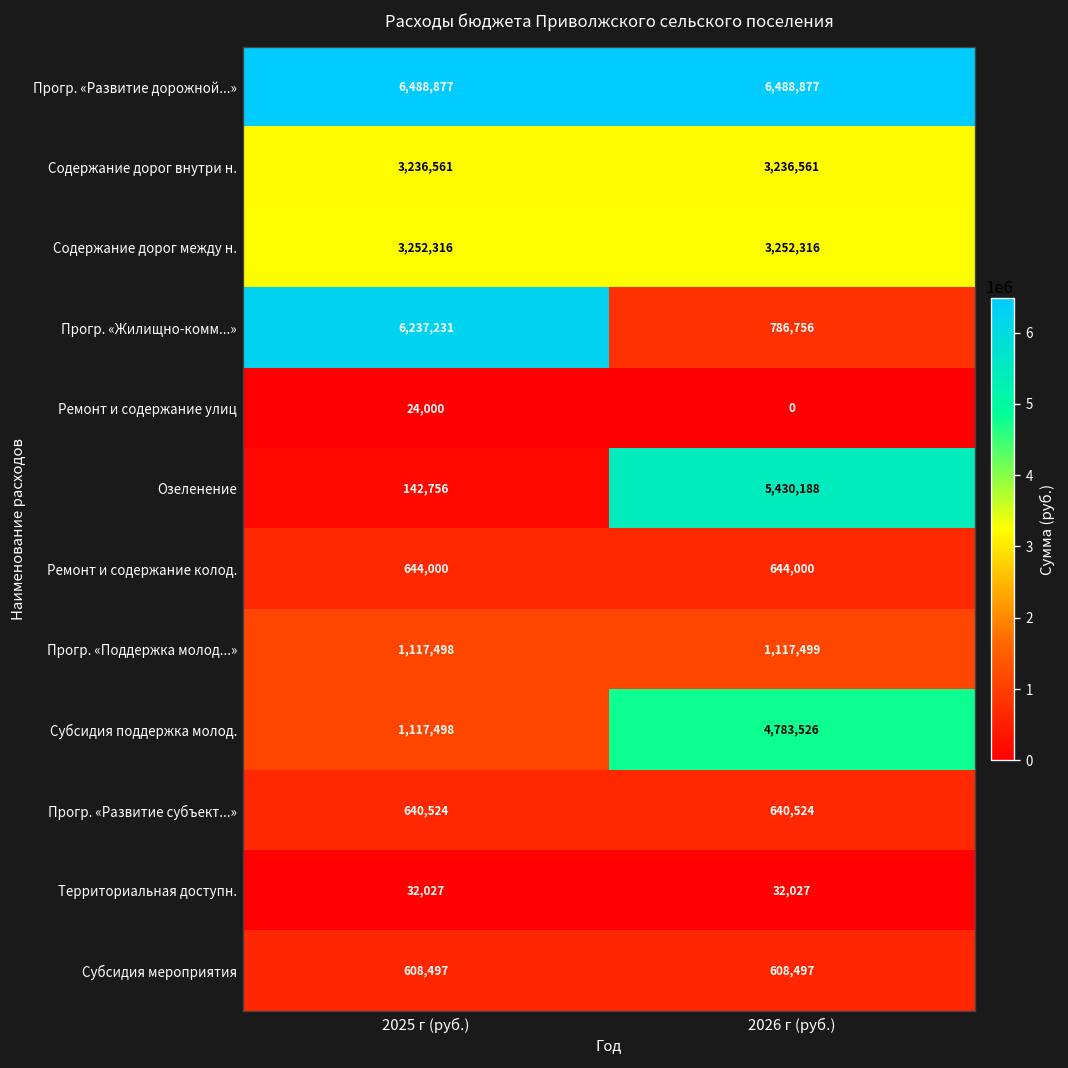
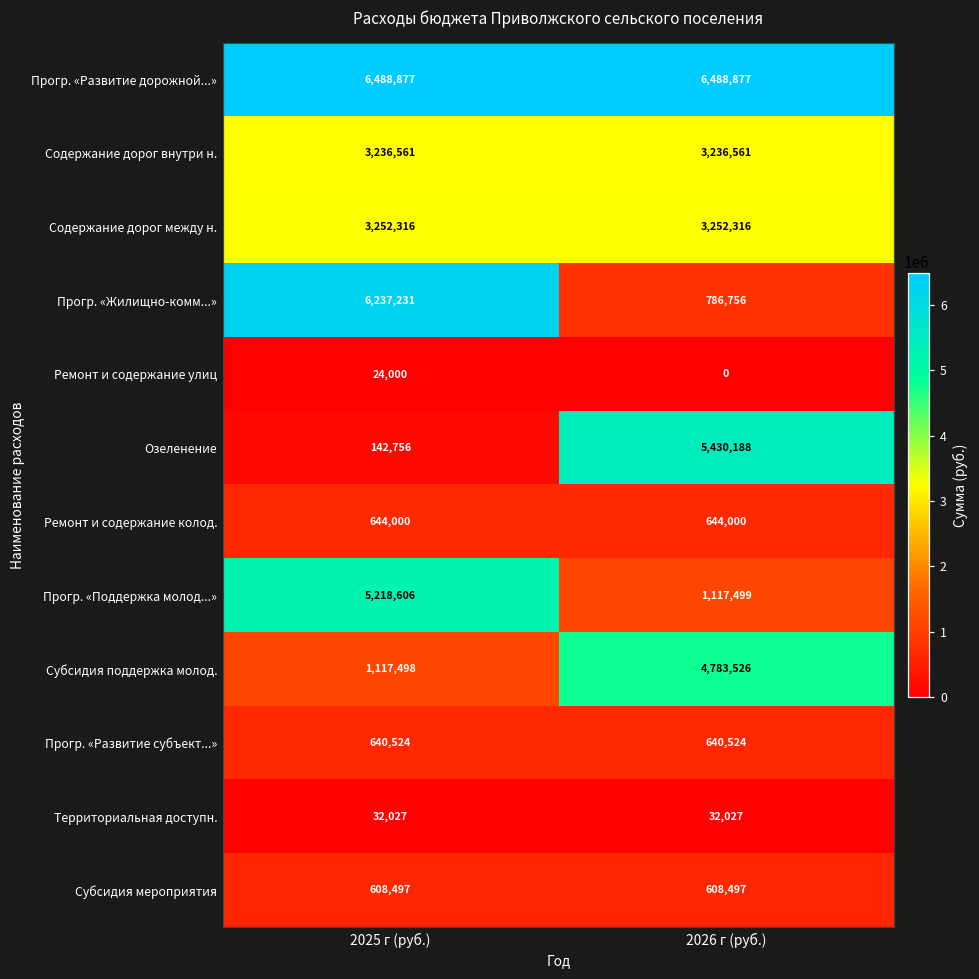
Прогр. «Поддержка молод...», 2025 г (руб.): 1,117,498 -> 5,218,606
